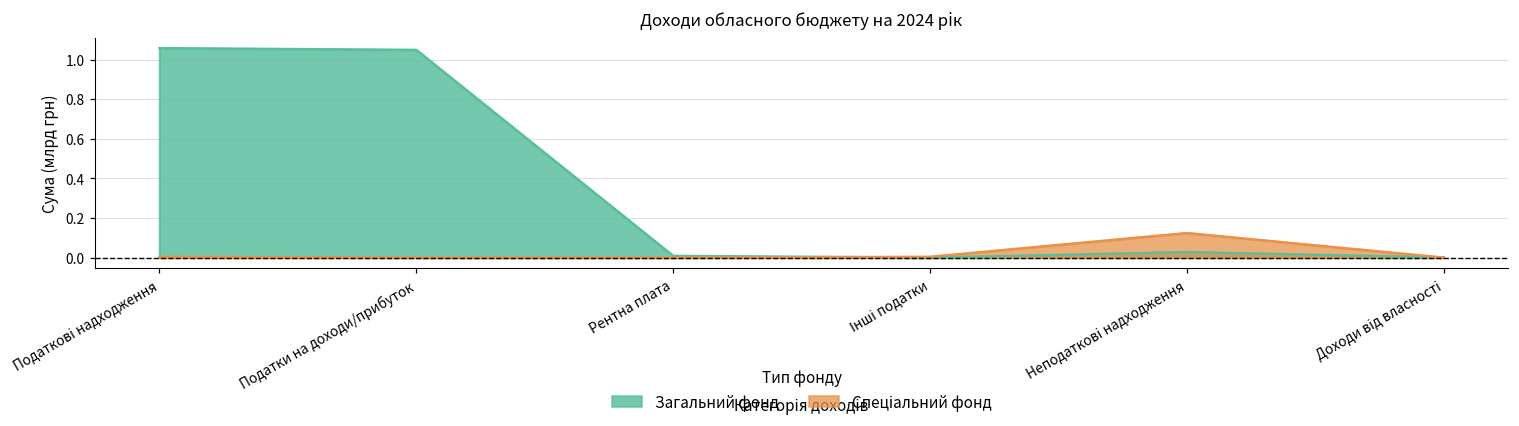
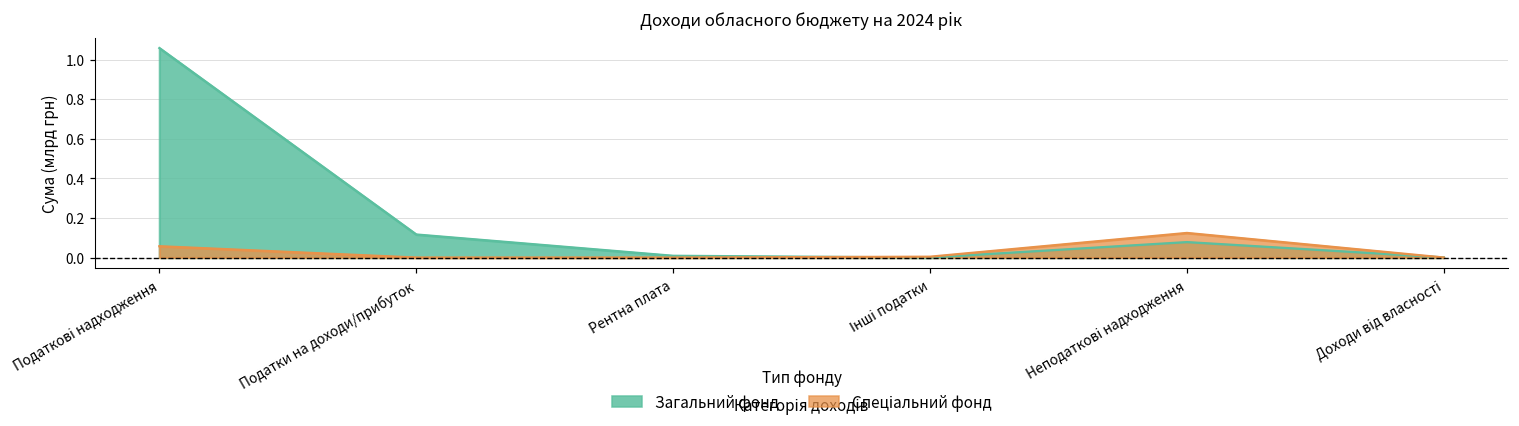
Спеціальний фонд, Податкові надходження: 0.00 -> 0.06
Загальний фонд, Податки на доходи/прибуток: 1.05 -> 0.12
Загальний фонд, Неподаткові надходження: 0.03 -> 0.08
